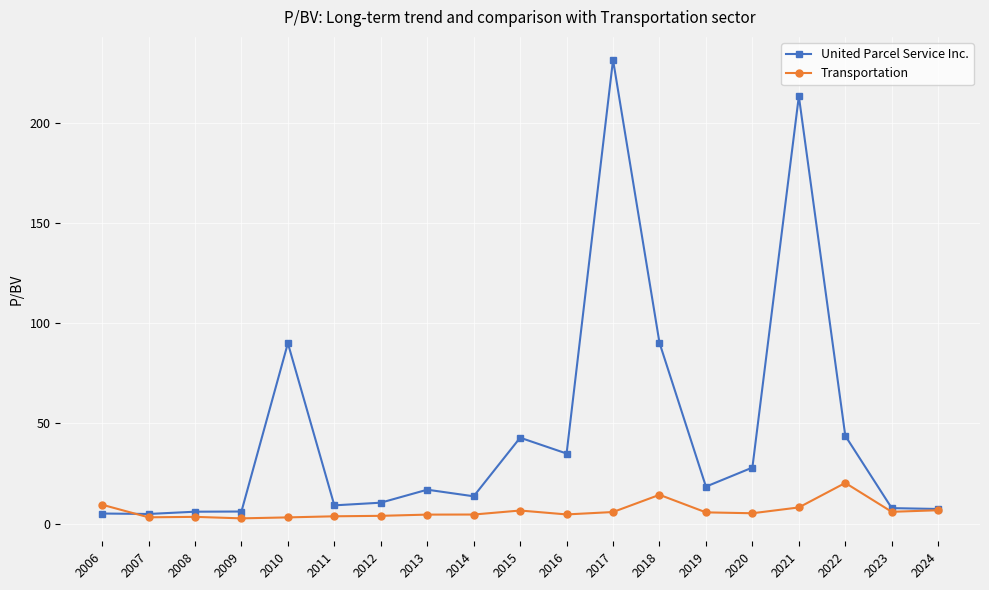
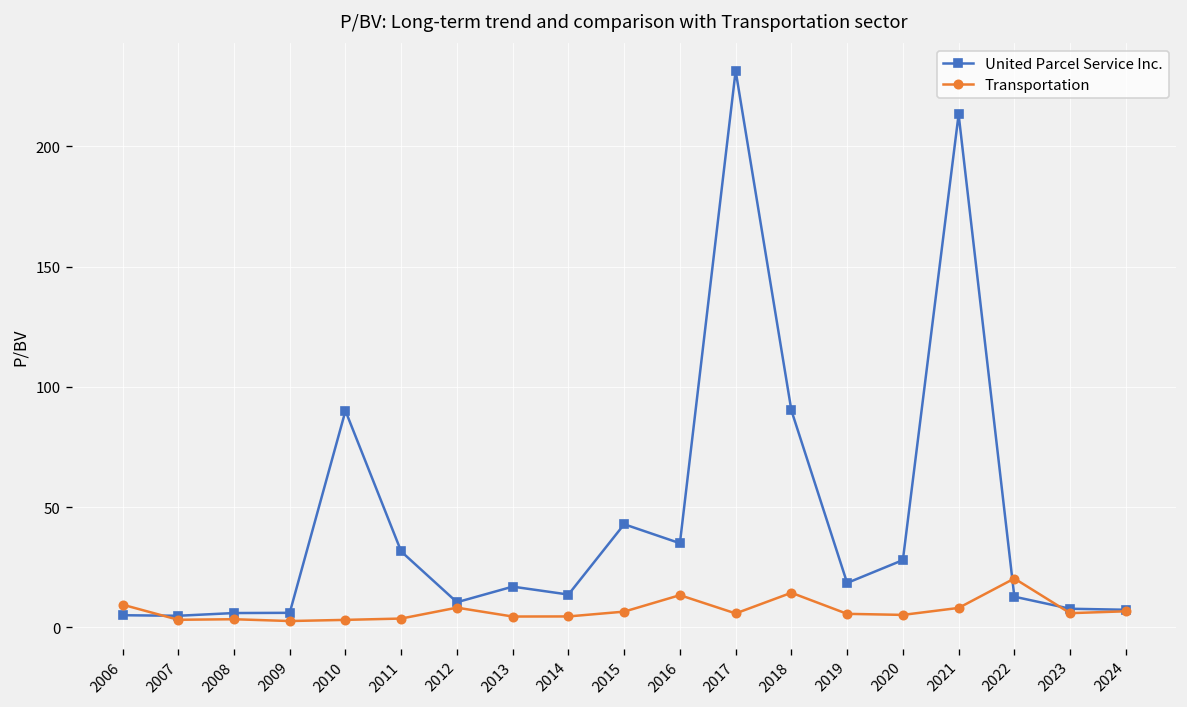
United Parcel Service Inc., 2011: 9 -> 32
Transportation, 2012: 4 -> 8
Transportation, 2016: 5 -> 13
United Parcel Service Inc., 2022: 44 -> 13
